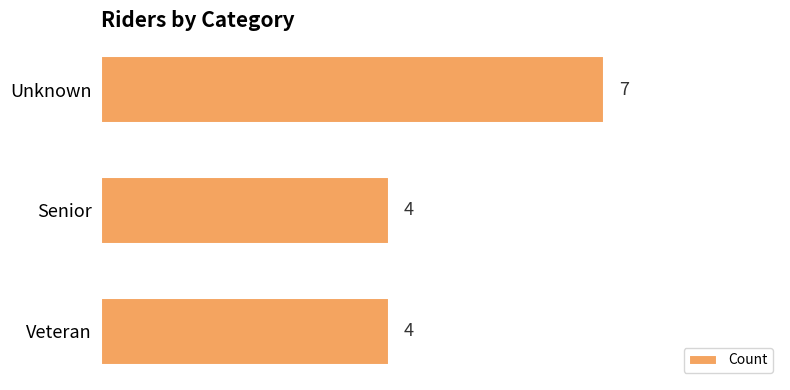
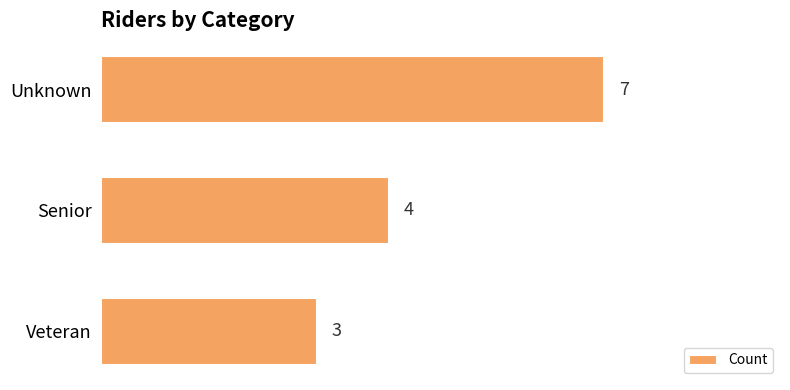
Veteran: 4 -> 3
